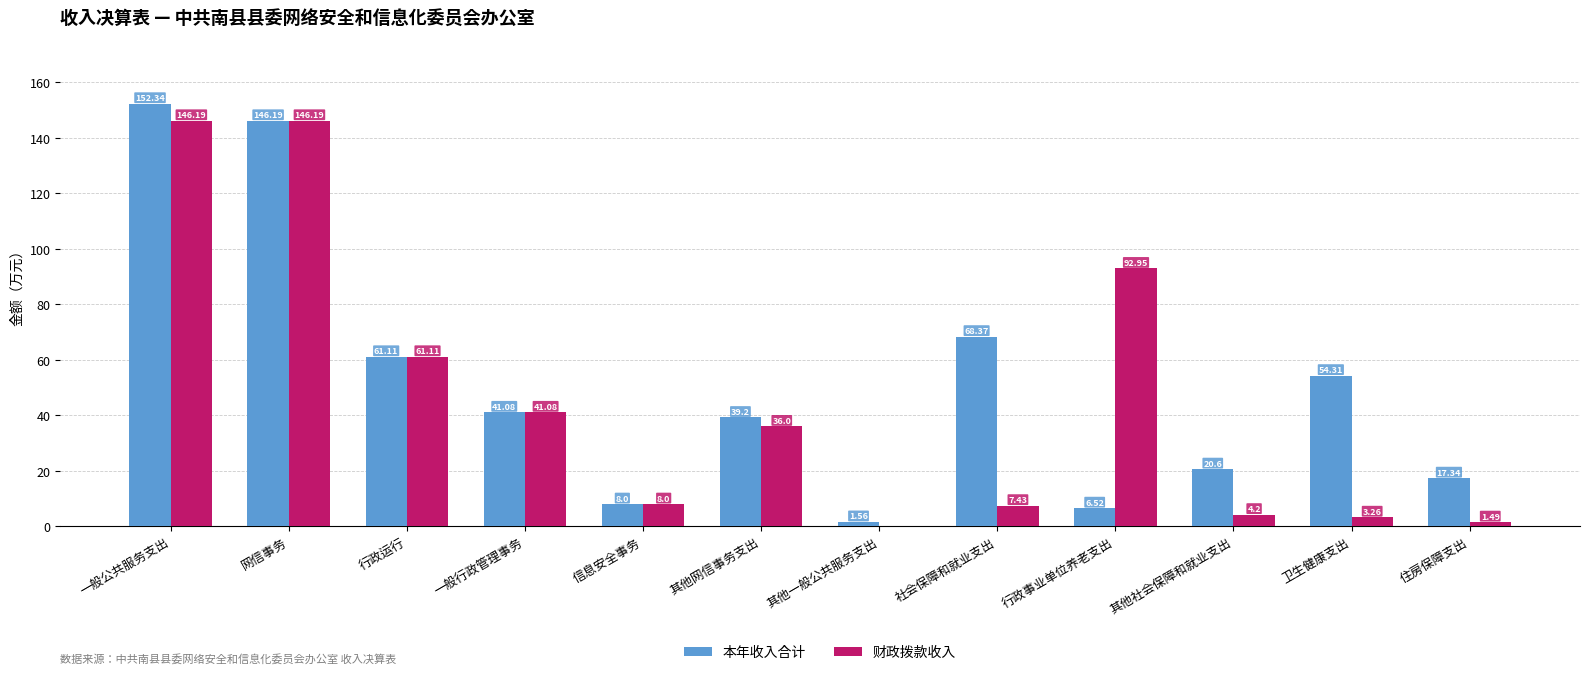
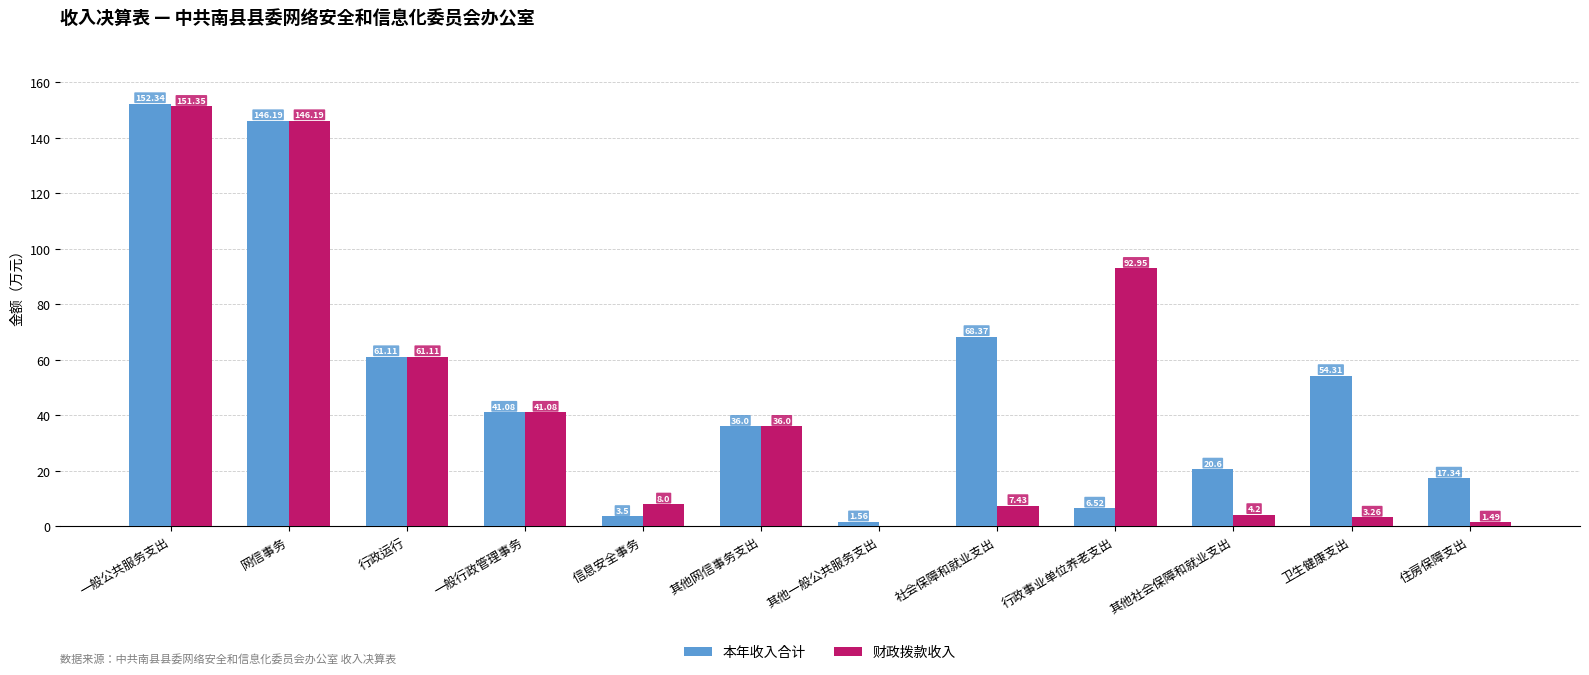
财政拨款收入, 一般公共服务支出: 146.19 -> 151.35
本年收入合计, 信息安全事务: 8.0 -> 3.5
本年收入合计, 其他网信事务支出: 39.2 -> 36.0
